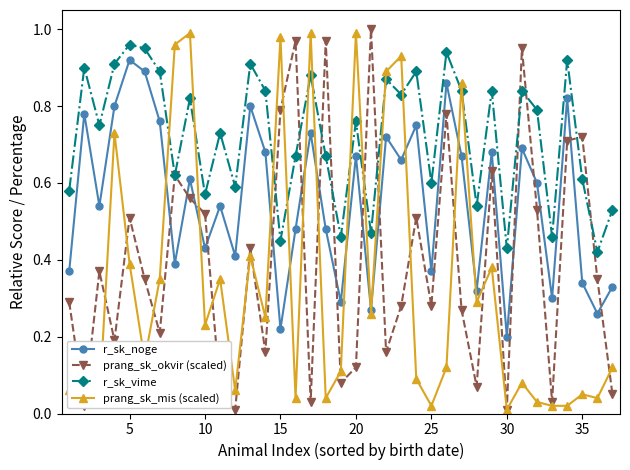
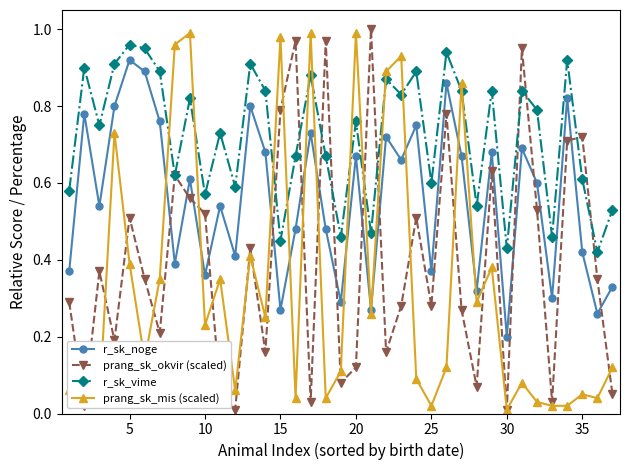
r_sk_noge, 10: 0.43 -> 0.36
r_sk_noge, 15: 0.22 -> 0.27
r_sk_noge, 35: 0.34 -> 0.42
